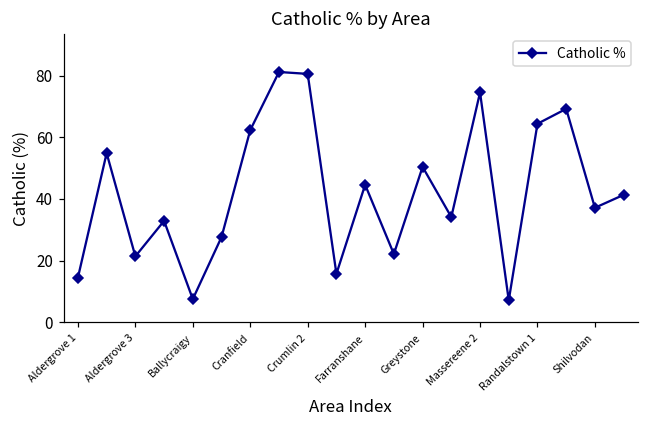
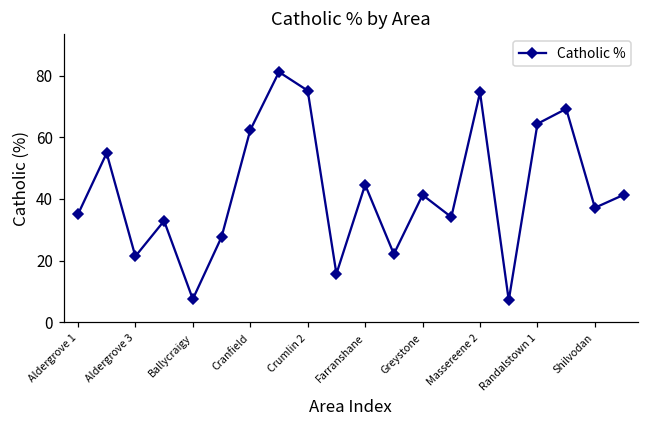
Aldergrove 1: 14 -> 35
Crumlin 2: 81 -> 75
Greystone: 50 -> 41
